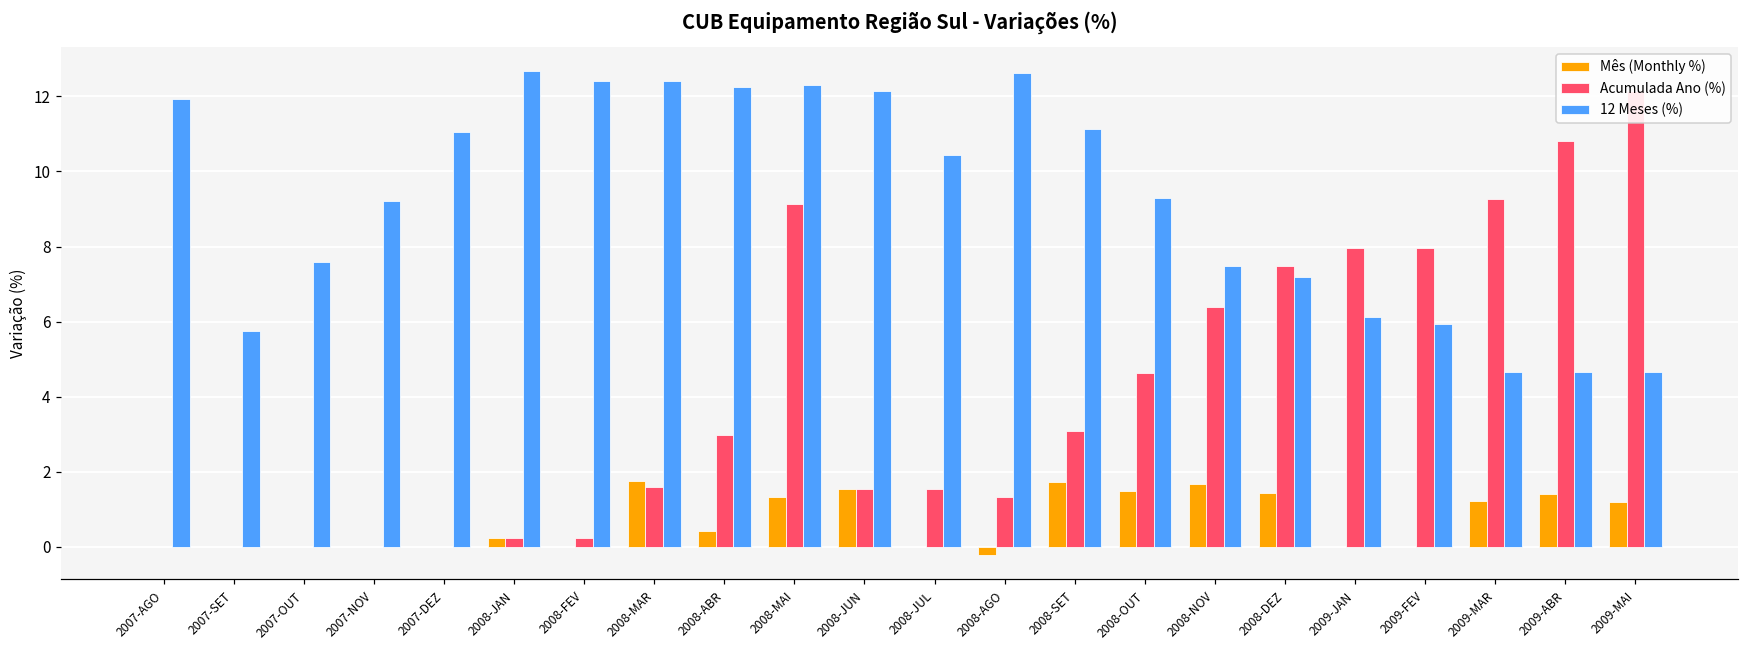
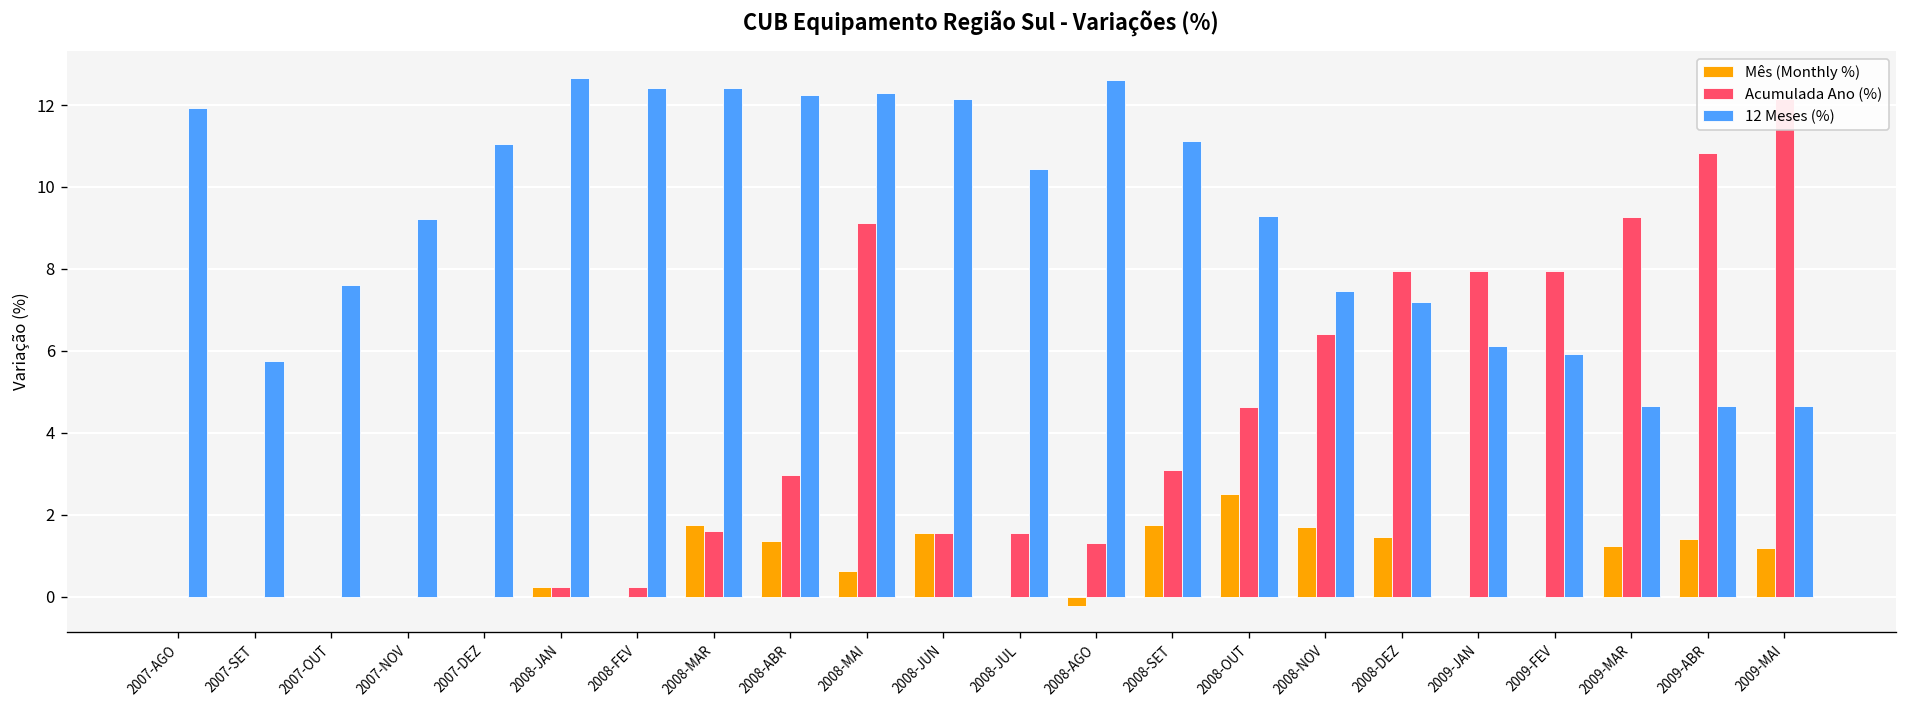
Mês (Monthly %), 2008-ABR: 0.4 -> 1.4
Mês (Monthly %), 2008-MAI: 1.3 -> 0.6
Mês (Monthly %), 2008-OUT: 1.5 -> 2.5
Acumulada Ano (%), 2008-DEZ: 7.5 -> 8.0
